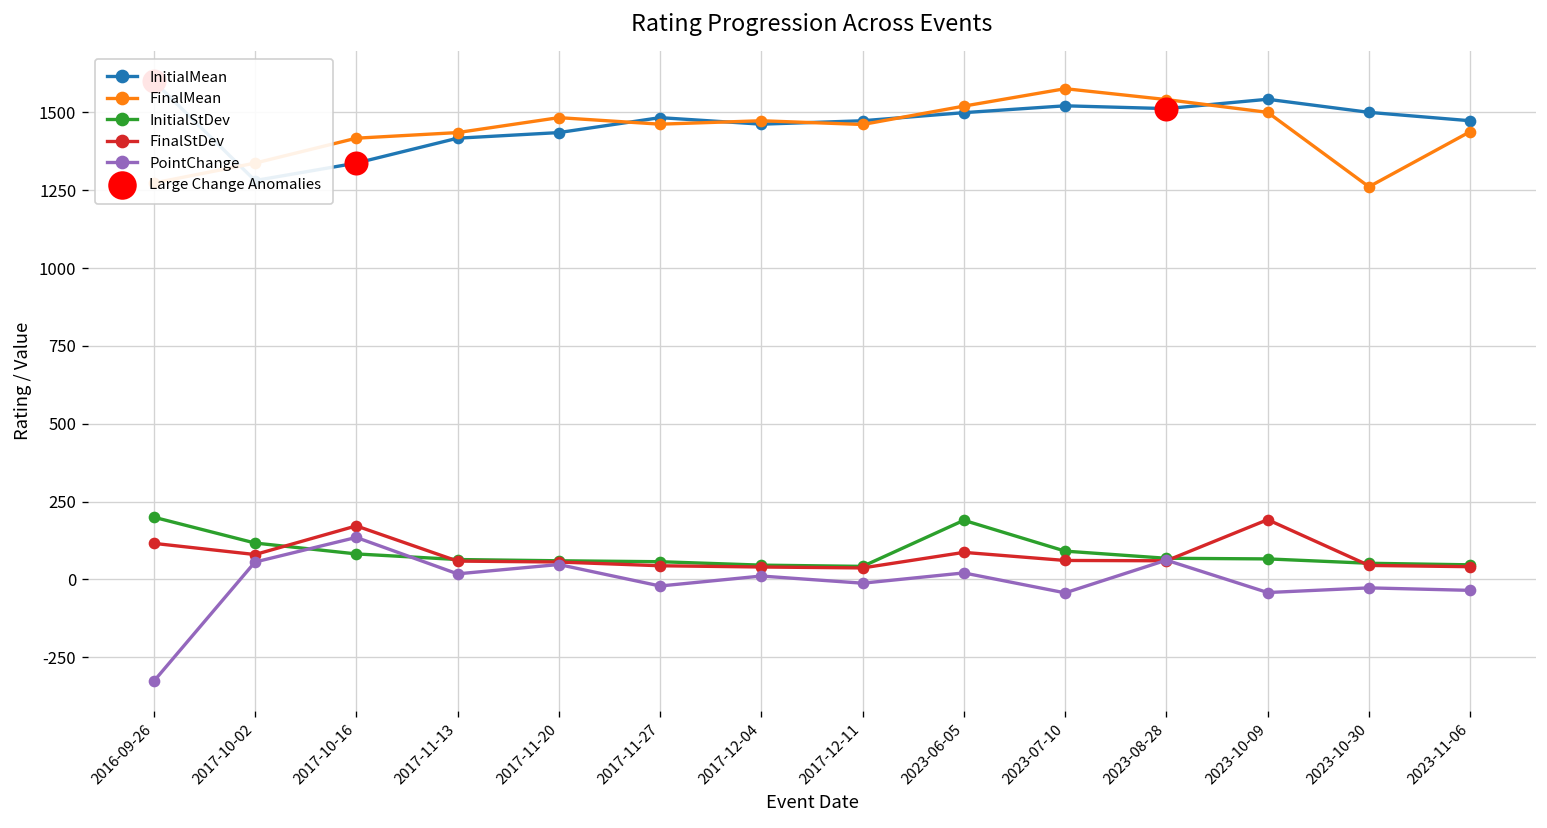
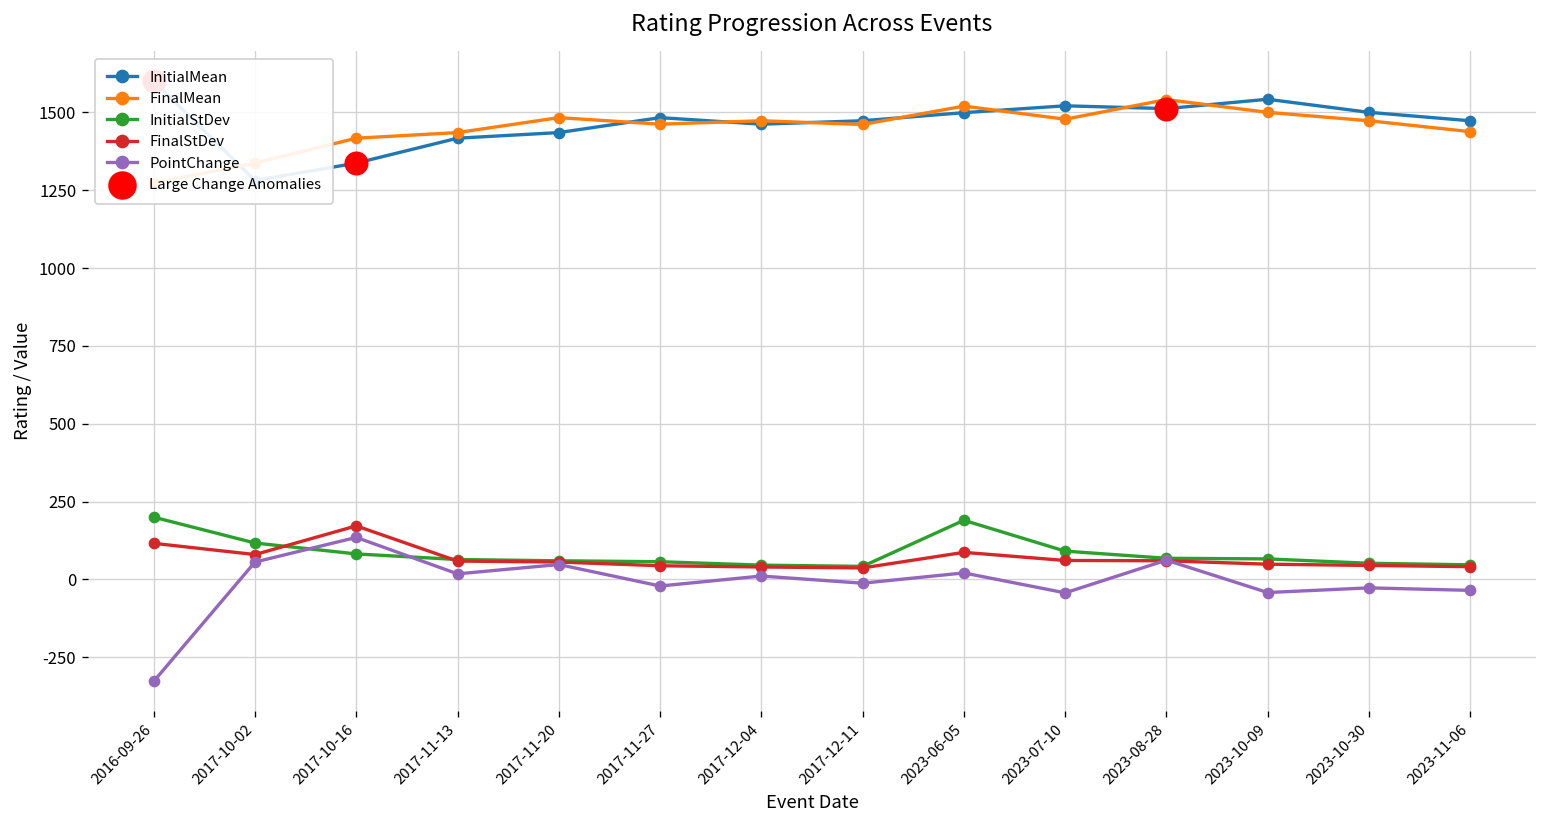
FinalMean, 2023-07-10: 1580 -> 1480
FinalStDev, 2023-10-09: 190 -> 50
FinalMean, 2023-10-30: 1260 -> 1470
